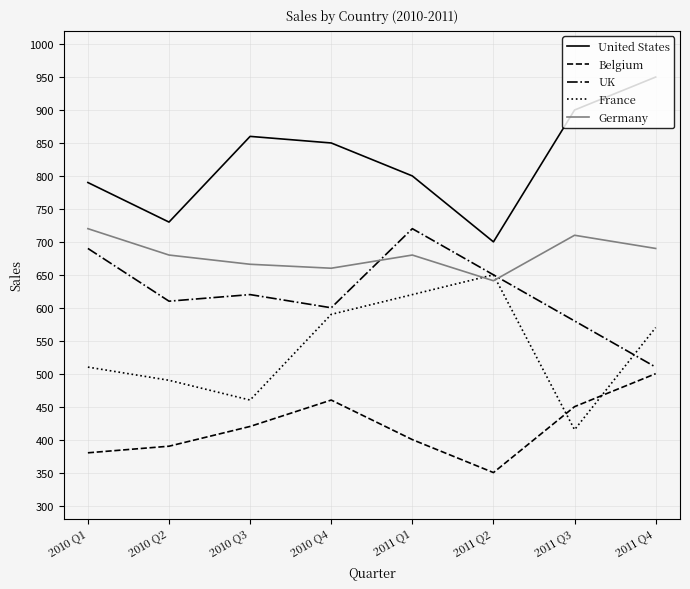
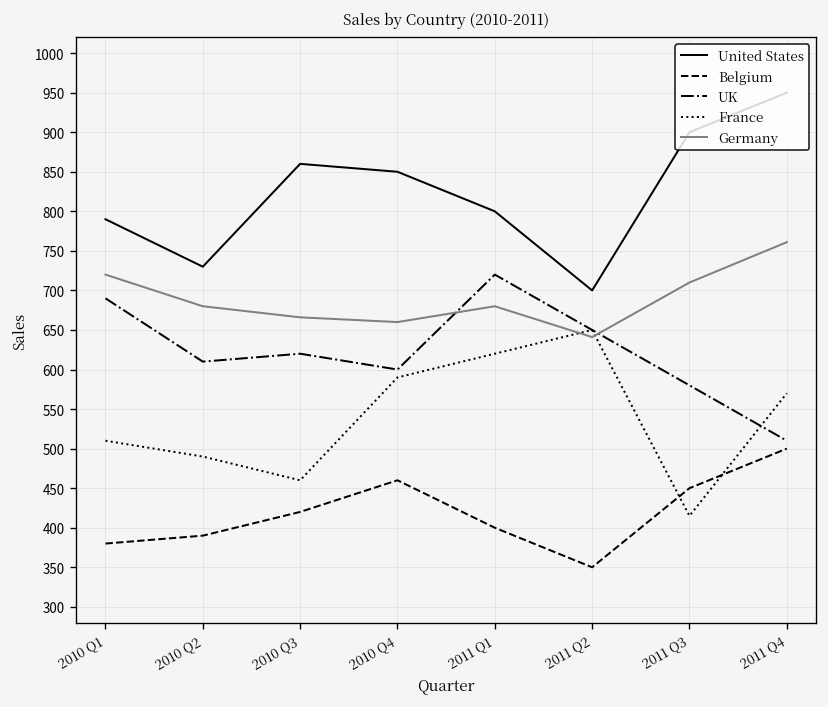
Germany, 2011 Q4: 690 -> 760
